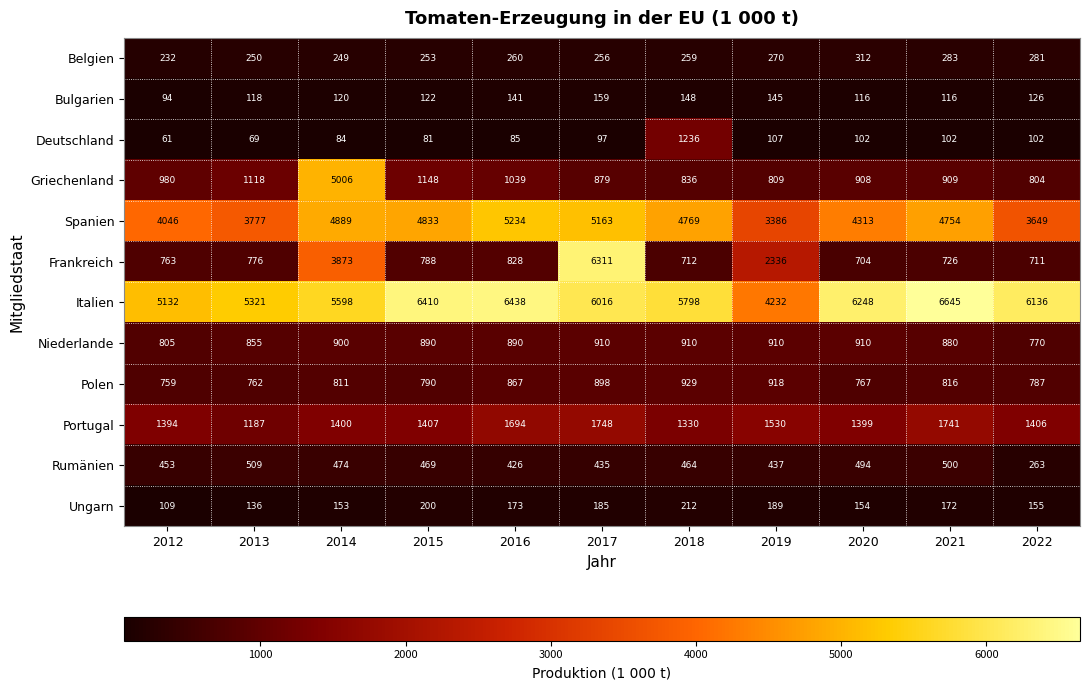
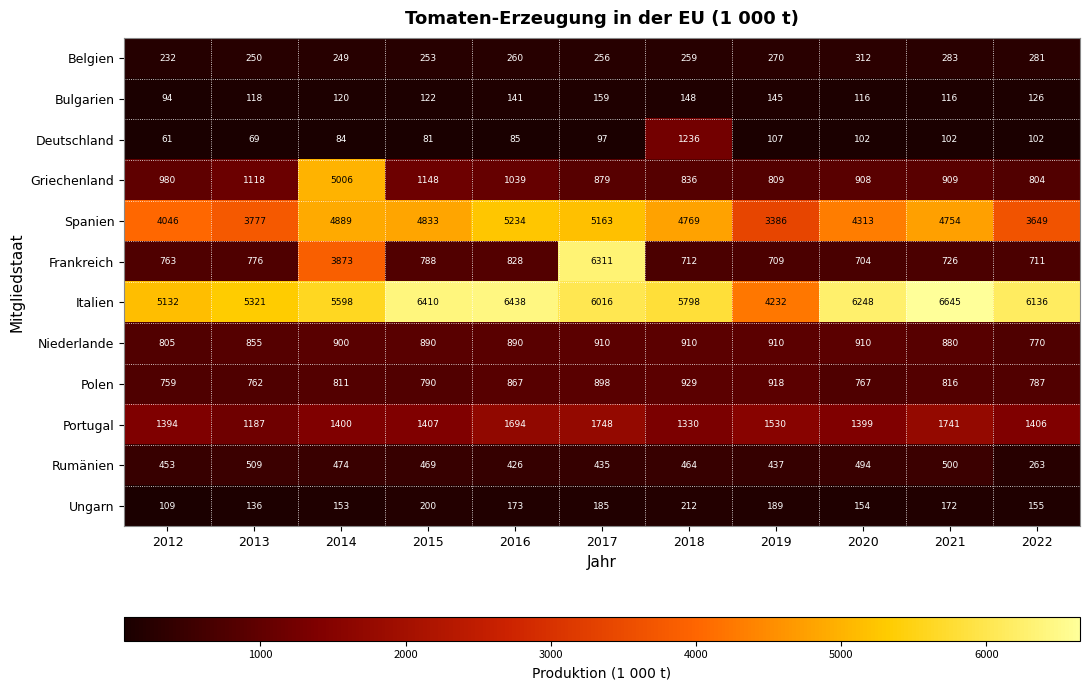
Frankreich, 2019: 2336 -> 709
